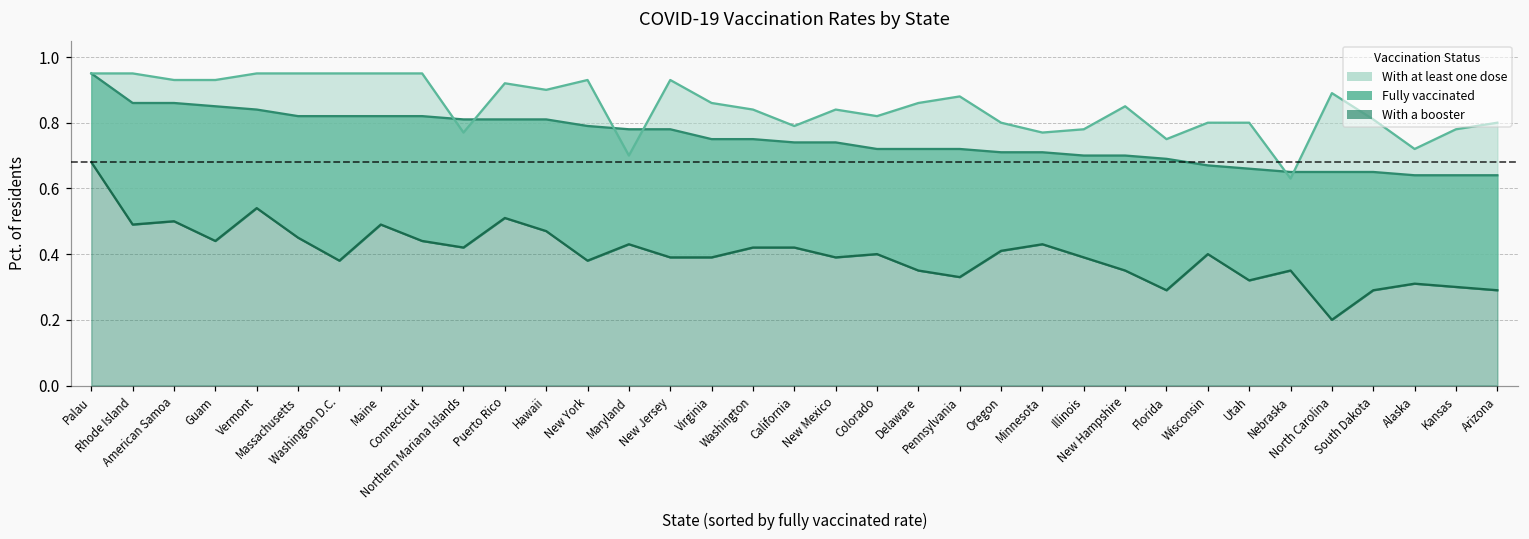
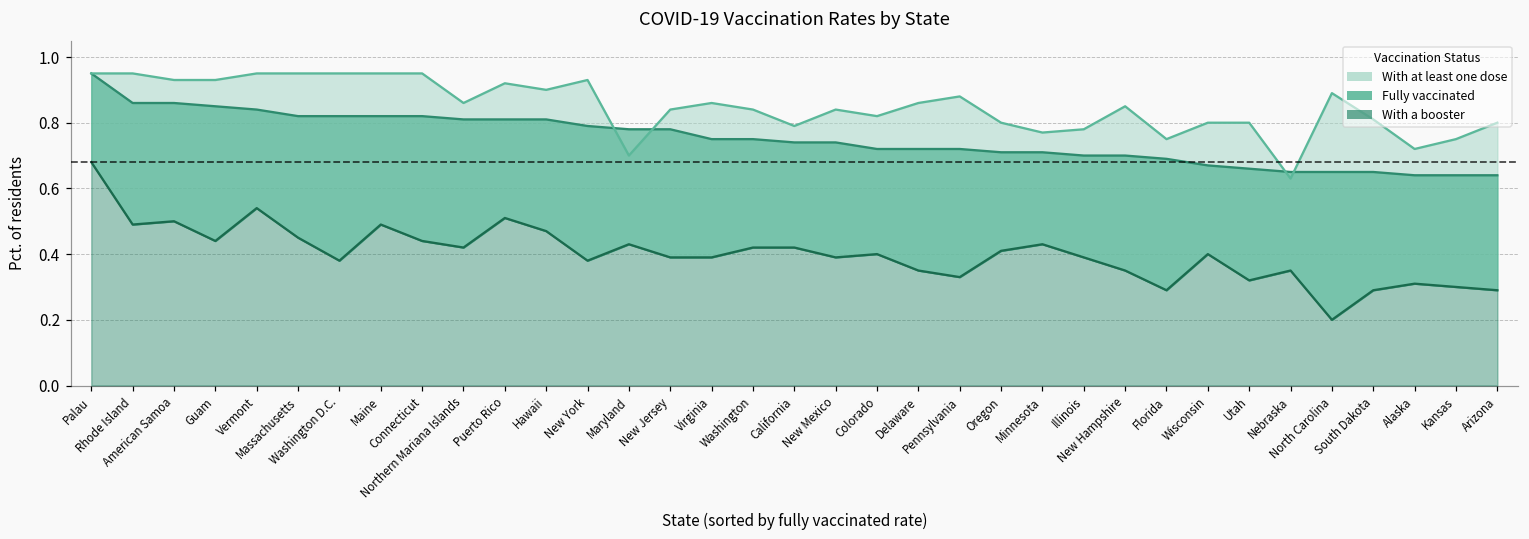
With at least one dose, Northern Mariana Islands: 0.77 -> 0.86
With at least one dose, New Jersey: 0.93 -> 0.84
With at least one dose, Kansas: 0.78 -> 0.75
